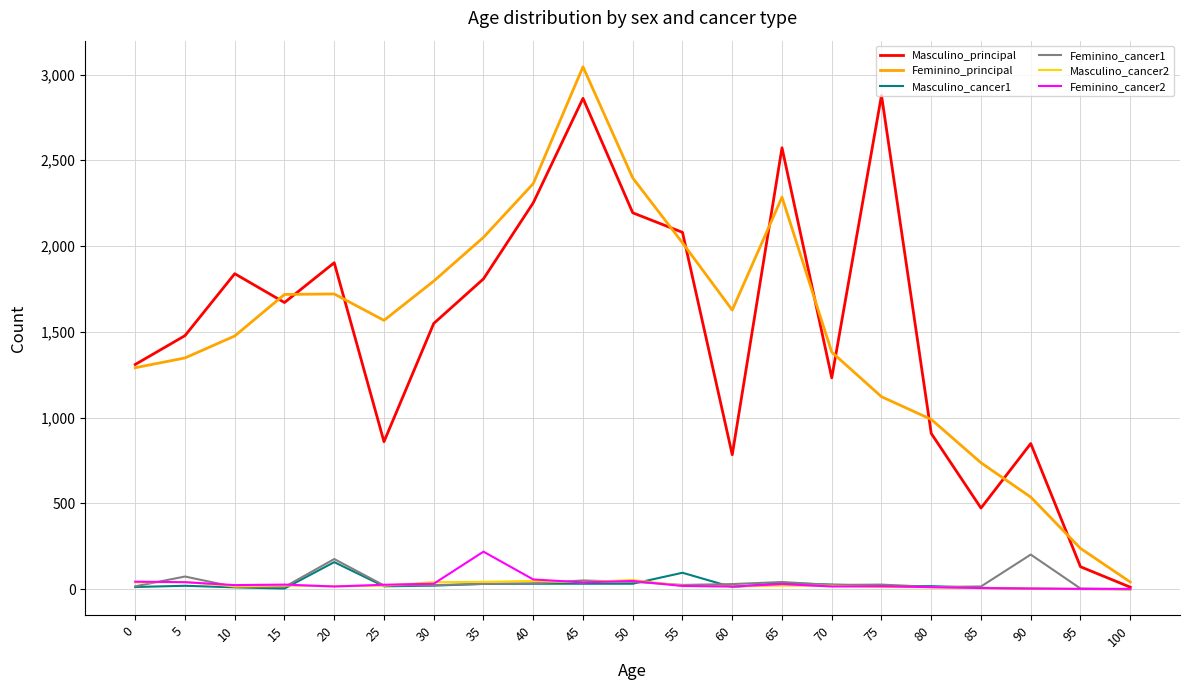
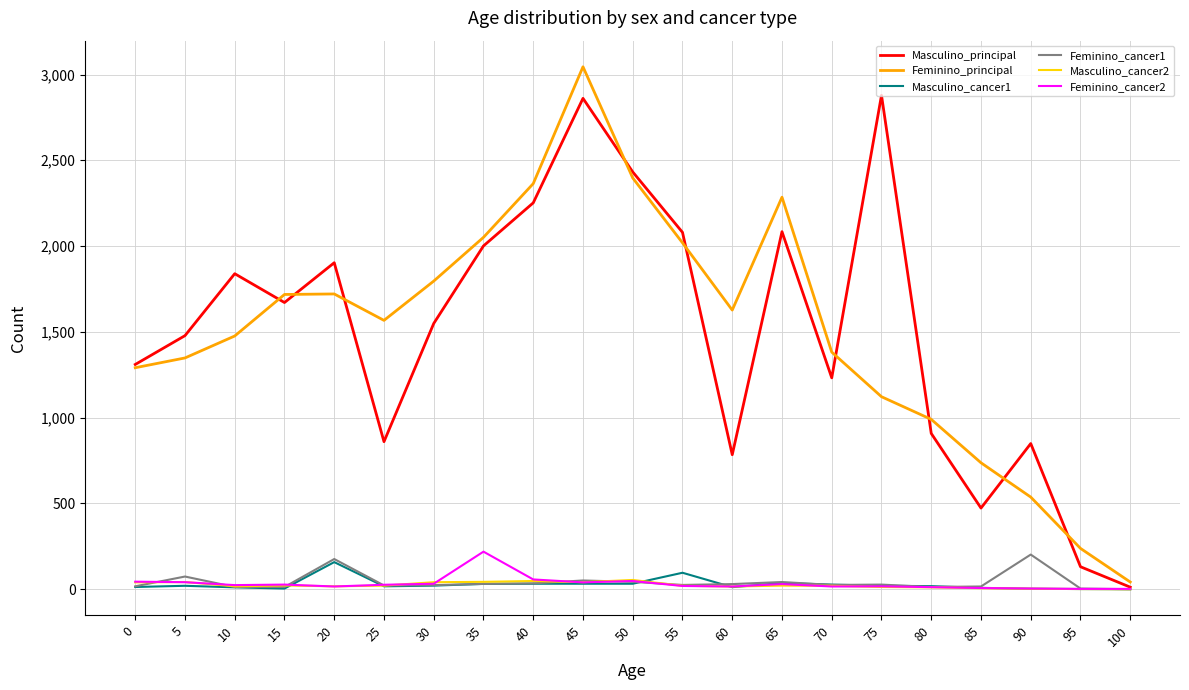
Masculino_principal, 35: 1,810 -> 2,000
Masculino_principal, 50: 2,190 -> 2,430
Masculino_principal, 65: 2,570 -> 2,080
